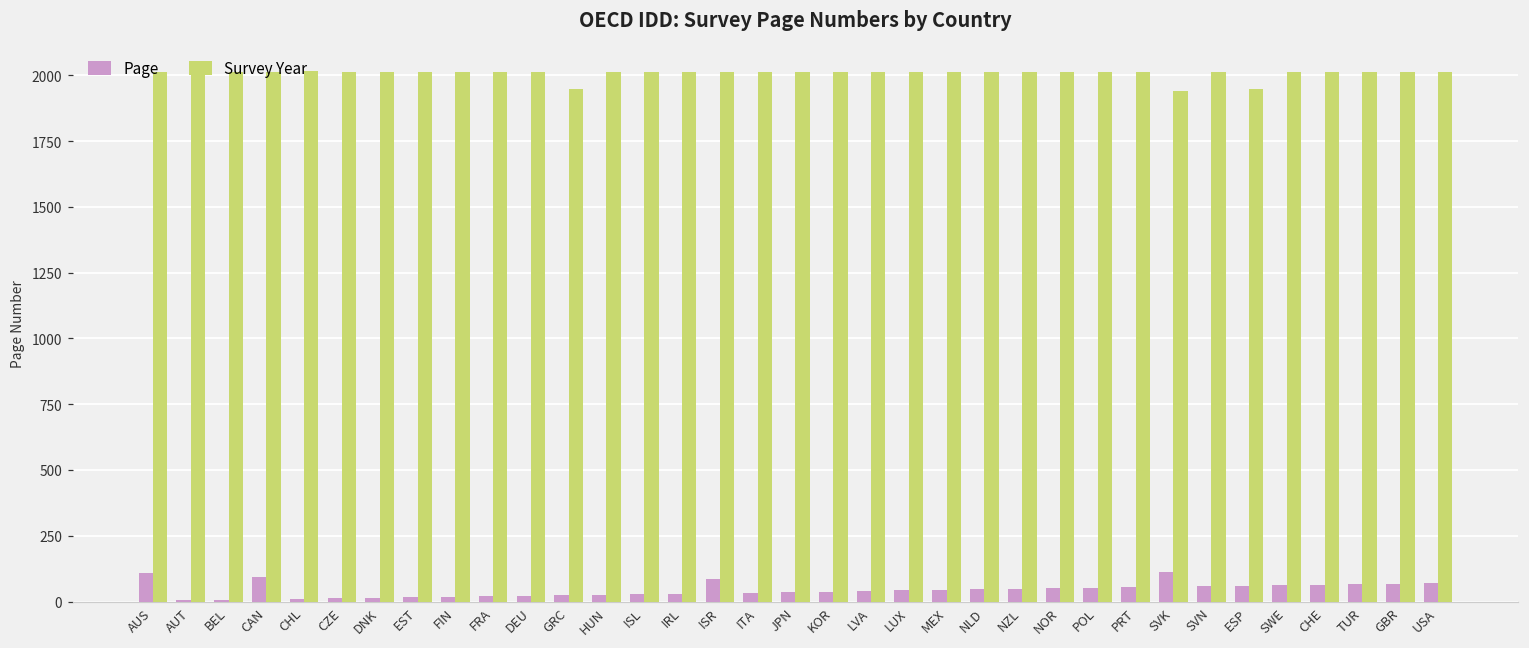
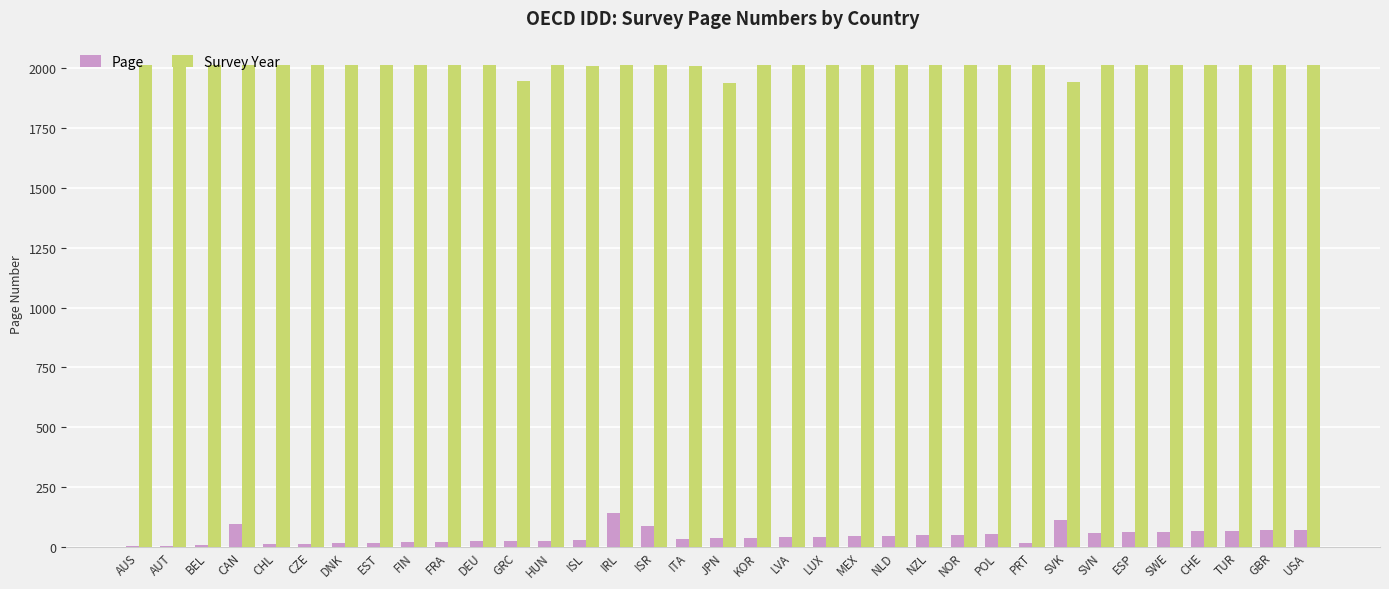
Page, AUS: 110 -> 0
Page, IRL: 30 -> 140
Survey Year, JPN: 2010 -> 1940
Page, PRT: 50 -> 20
Survey Year, ESP: 1950 -> 2010
